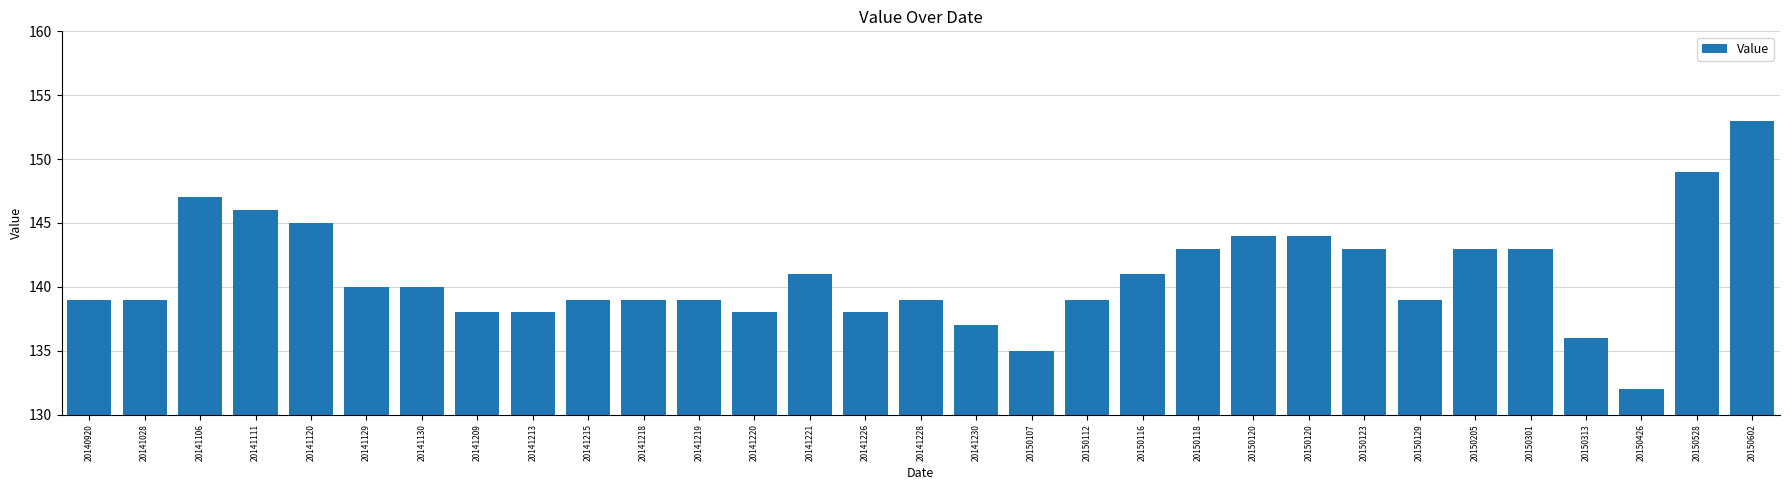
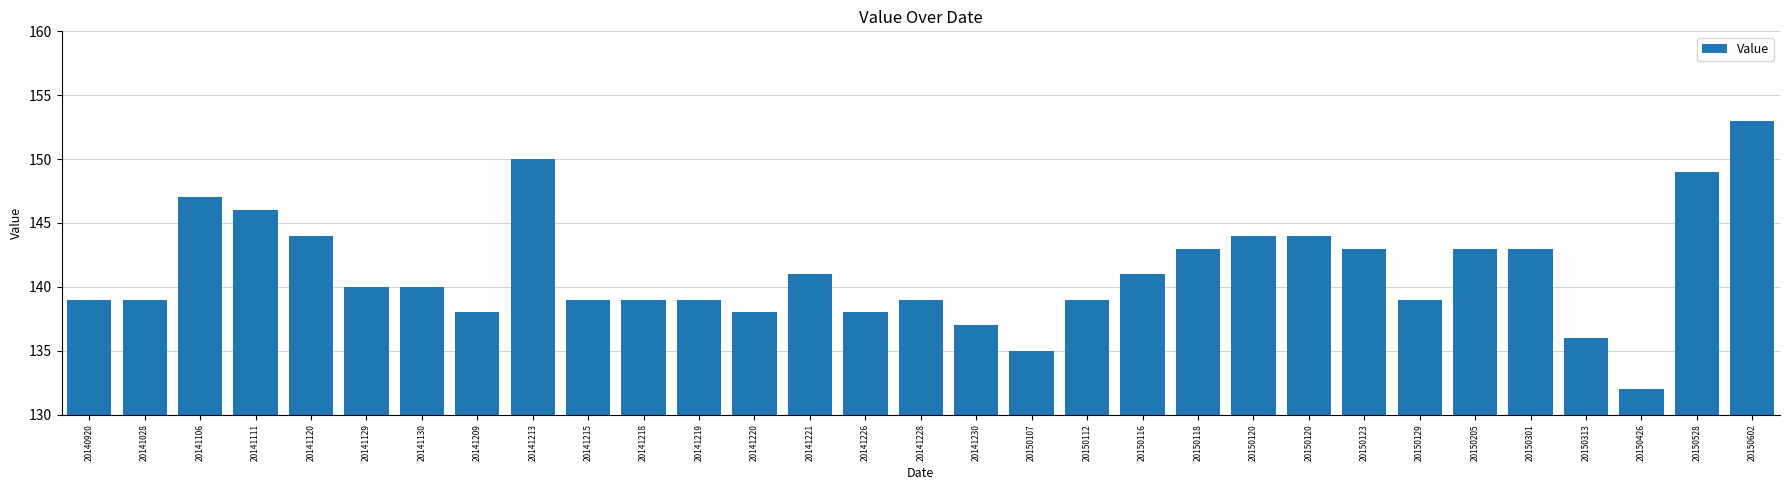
20141120: 145 -> 144
20141213: 138 -> 150
